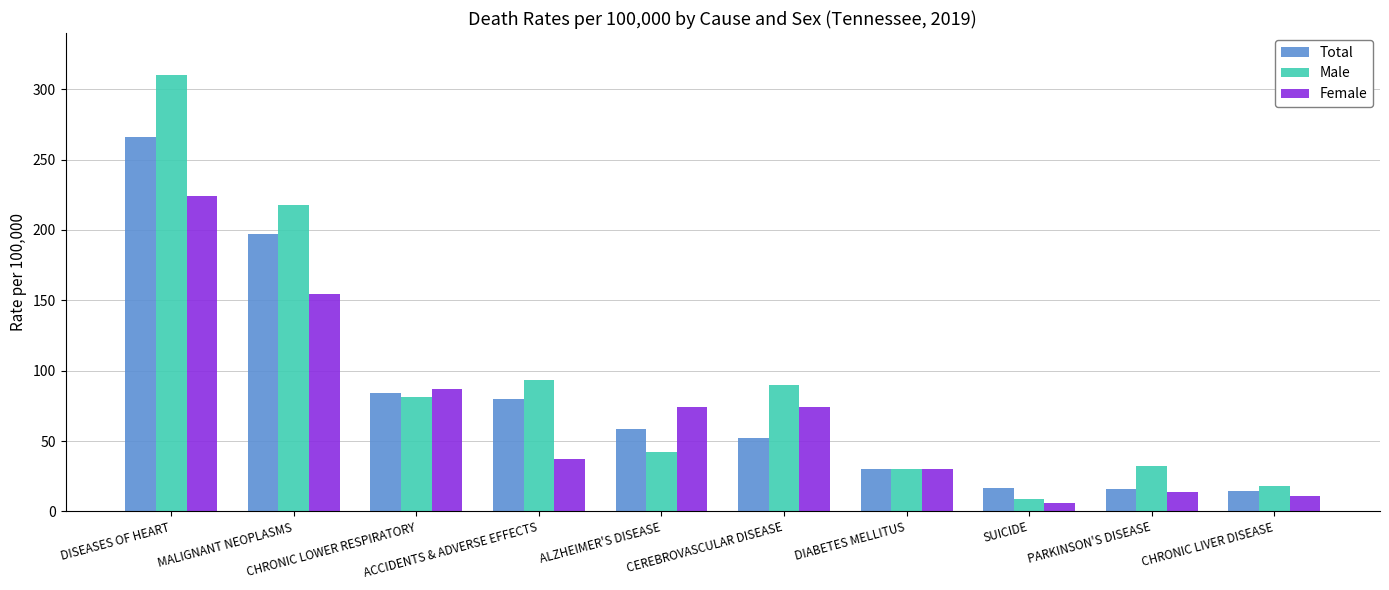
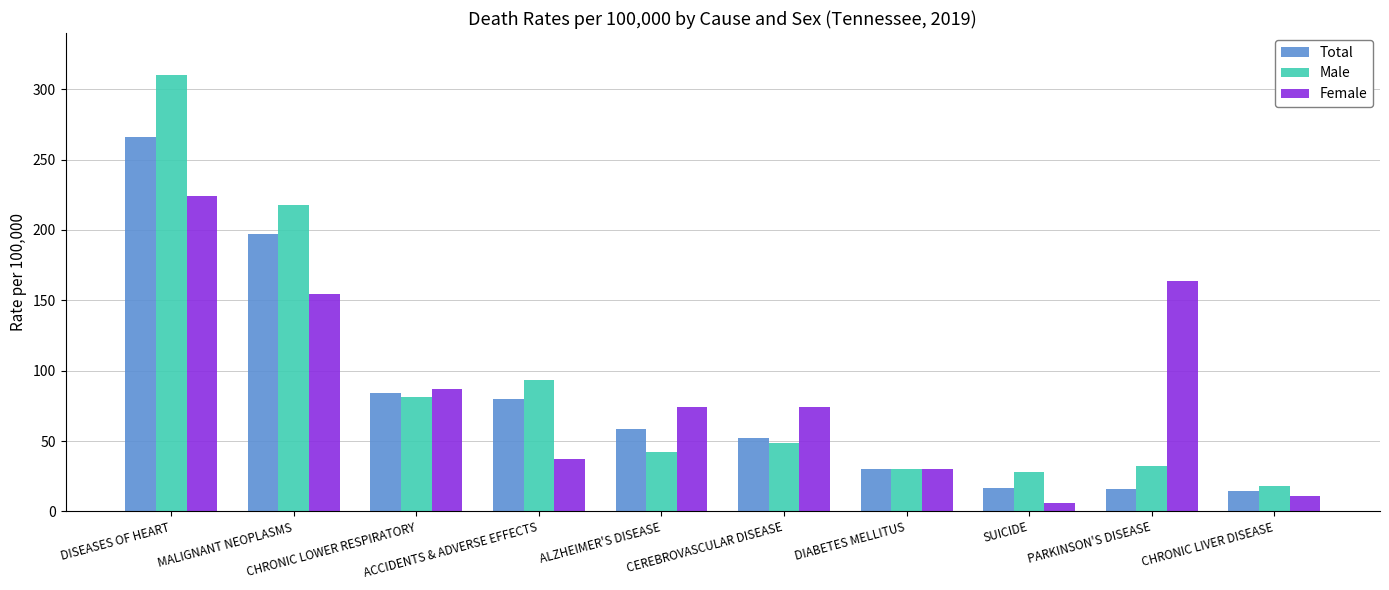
Male, CEREBROVASCULAR DISEASE: 90 -> 48
Male, SUICIDE: 9 -> 28
Female, PARKINSON'S DISEASE: 14 -> 164
